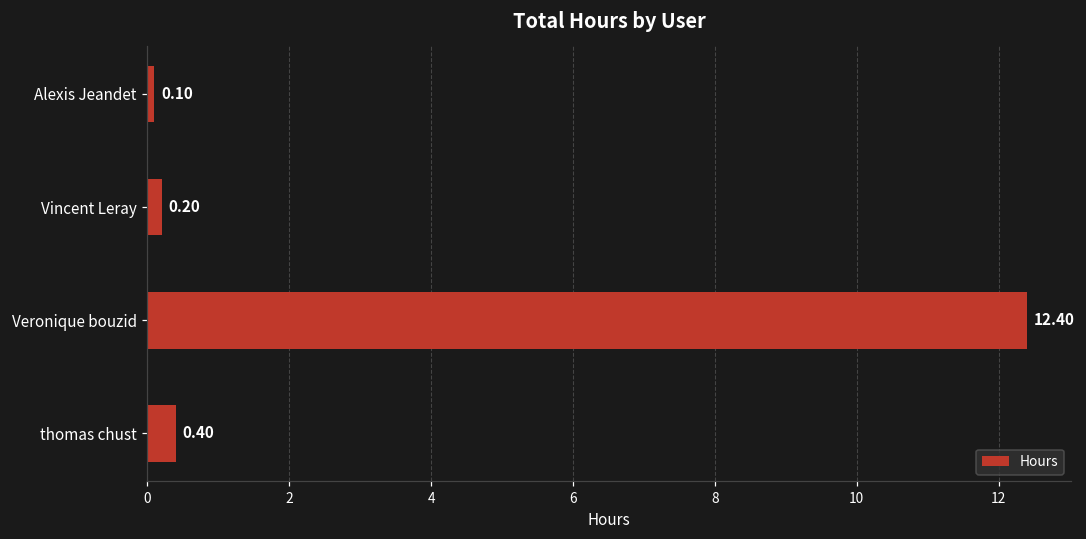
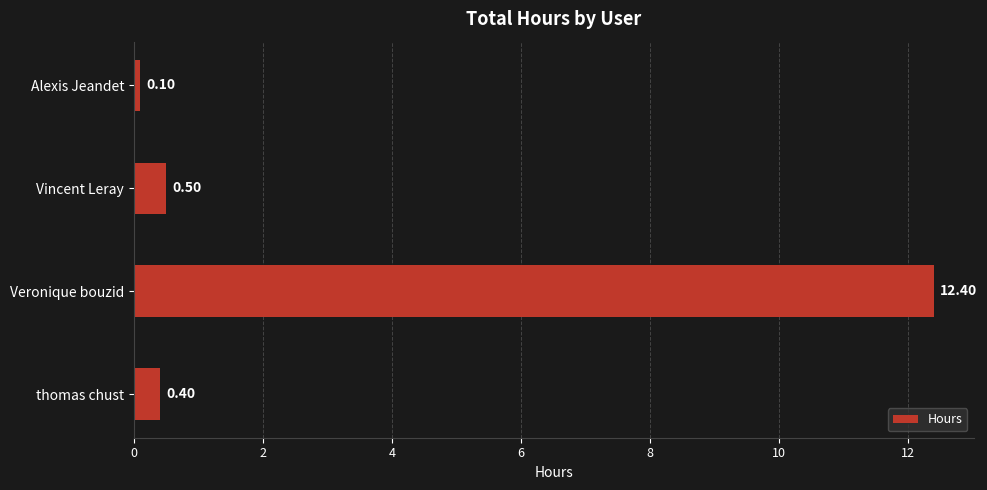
Vincent Leray: 0.20 -> 0.50
